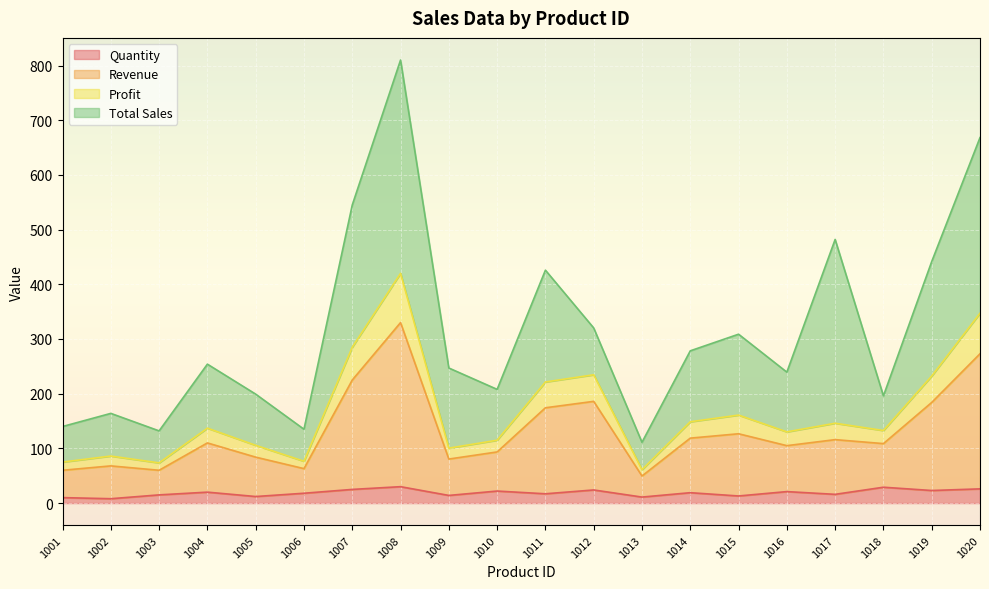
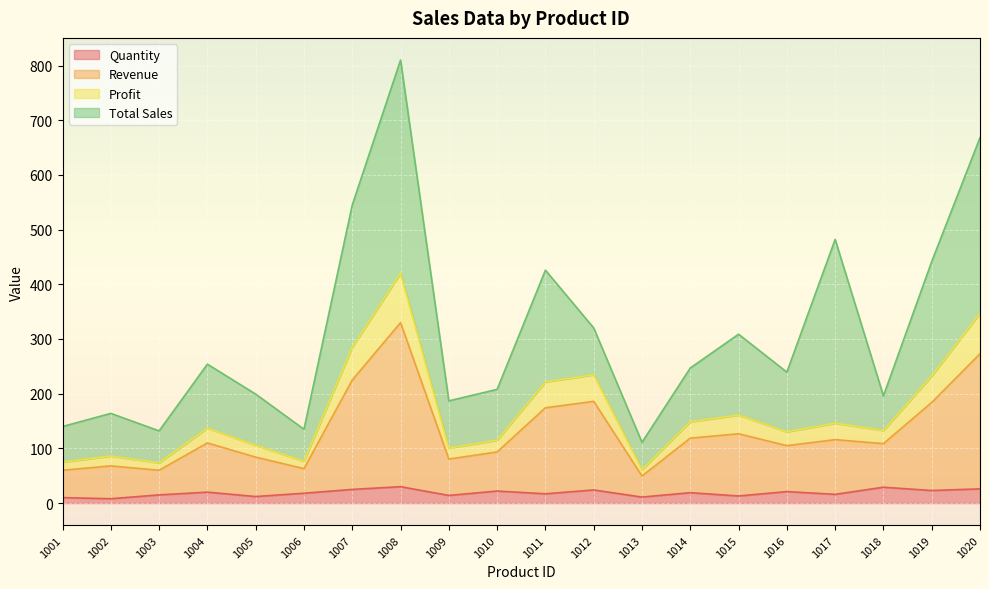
Total Sales, 1009: 150 -> 90
Total Sales, 1014: 130 -> 100
